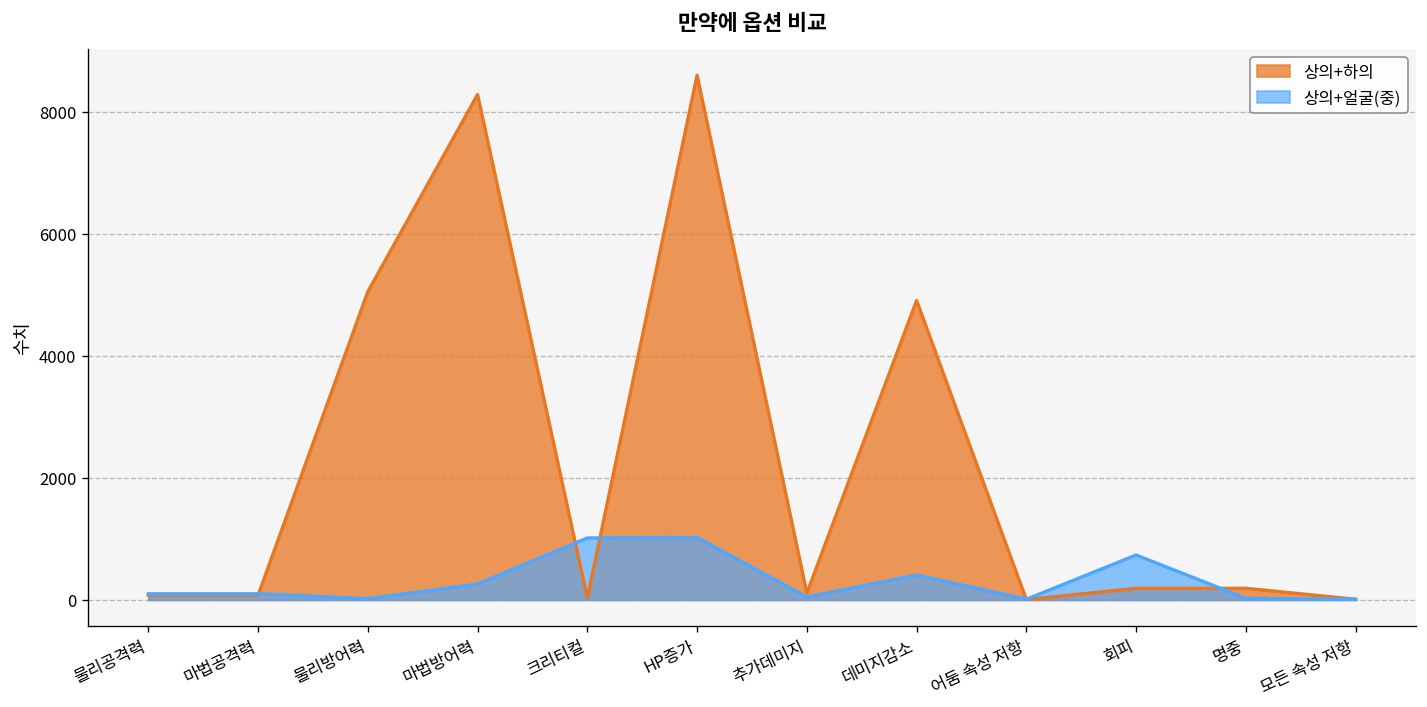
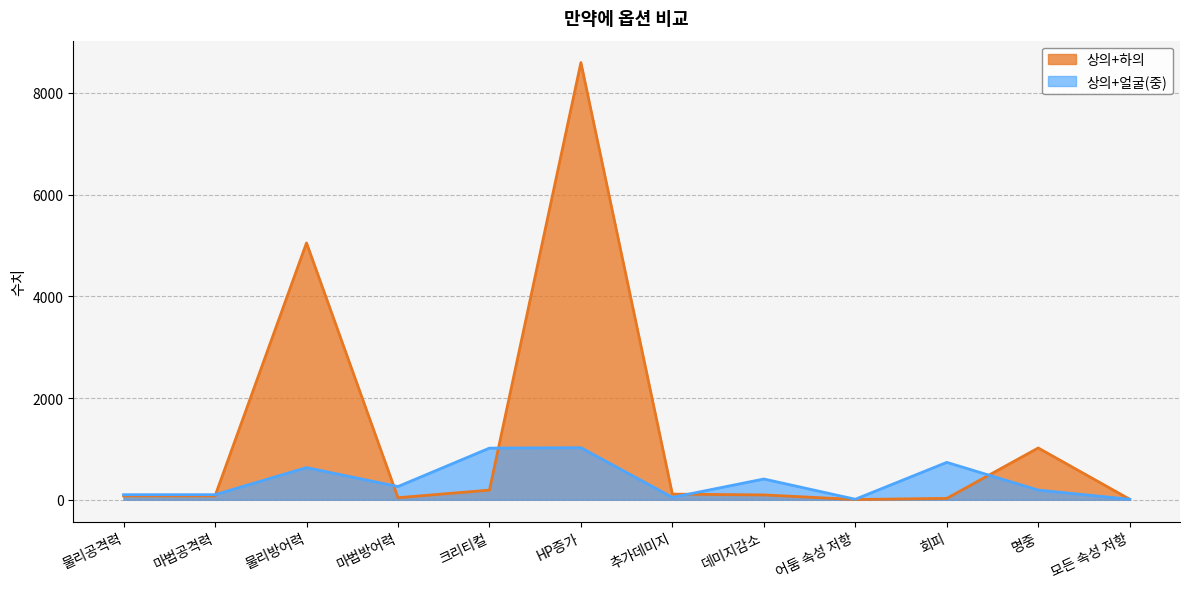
상의+얼굴(중), 물리방어력: 0 -> 600
상의+하의, 마법방어력: 8300 -> 0
상의+하의, 크리티컬: 0 -> 200
상의+하의, 데미지감소: 4900 -> 100
상의+하의, 회피: 200 -> 0
상의+하의, 명중: 200 -> 1000
상의+얼굴(중), 명중: 0 -> 200
